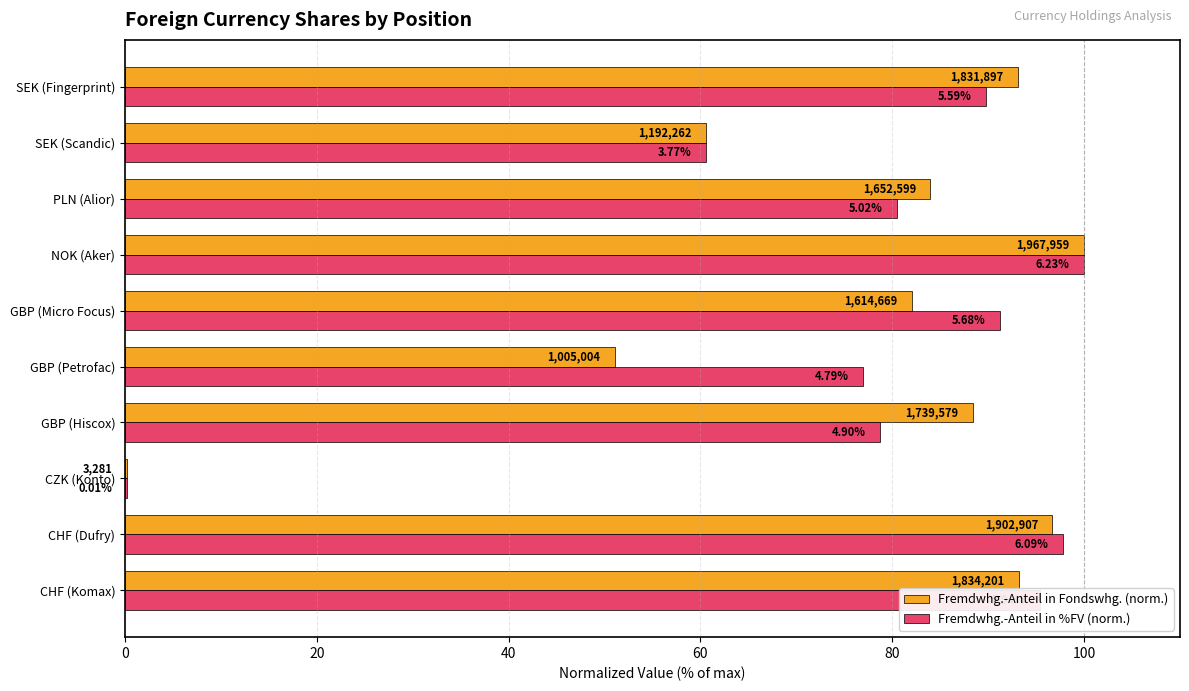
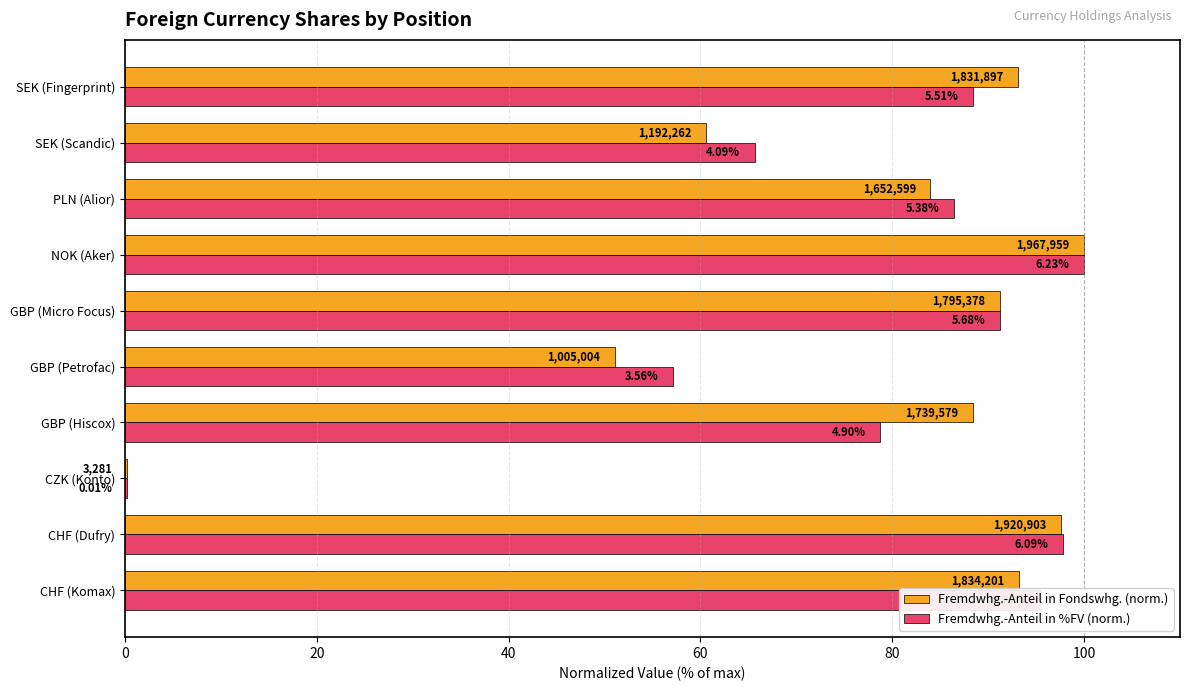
Fremdwhg.-Anteil in %FV (norm.), SEK (Fingerprint): 5.59% -> 5.51%
Fremdwhg.-Anteil in %FV (norm.), SEK (Scandic): 3.77% -> 4.09%
Fremdwhg.-Anteil in %FV (norm.), PLN (Alior): 5.02% -> 5.38%
Fremdwhg.-Anteil in Fondswhg. (norm.), GBP (Micro Focus): 1,614,669 -> 1,795,378
Fremdwhg.-Anteil in %FV (norm.), GBP (Petrofac): 4.79% -> 3.56%
Fremdwhg.-Anteil in Fondswhg. (norm.), CHF (Dufry): 1,902,907 -> 1,920,903
